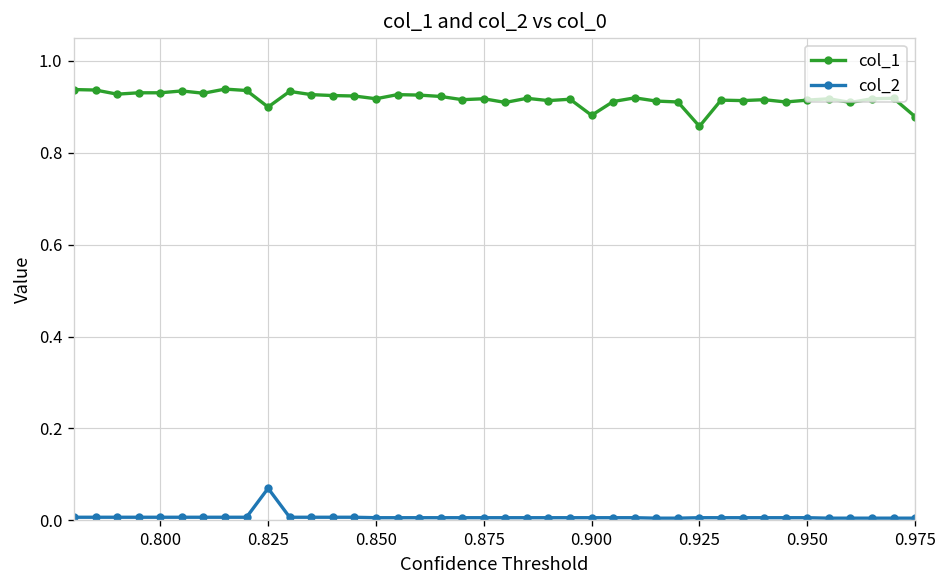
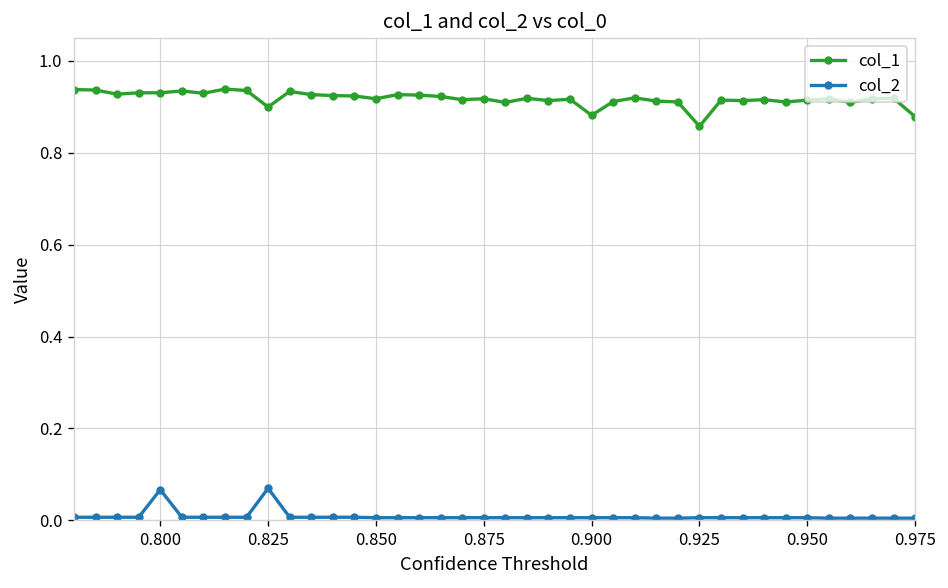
col_2, 0.800: 0.01 -> 0.07
